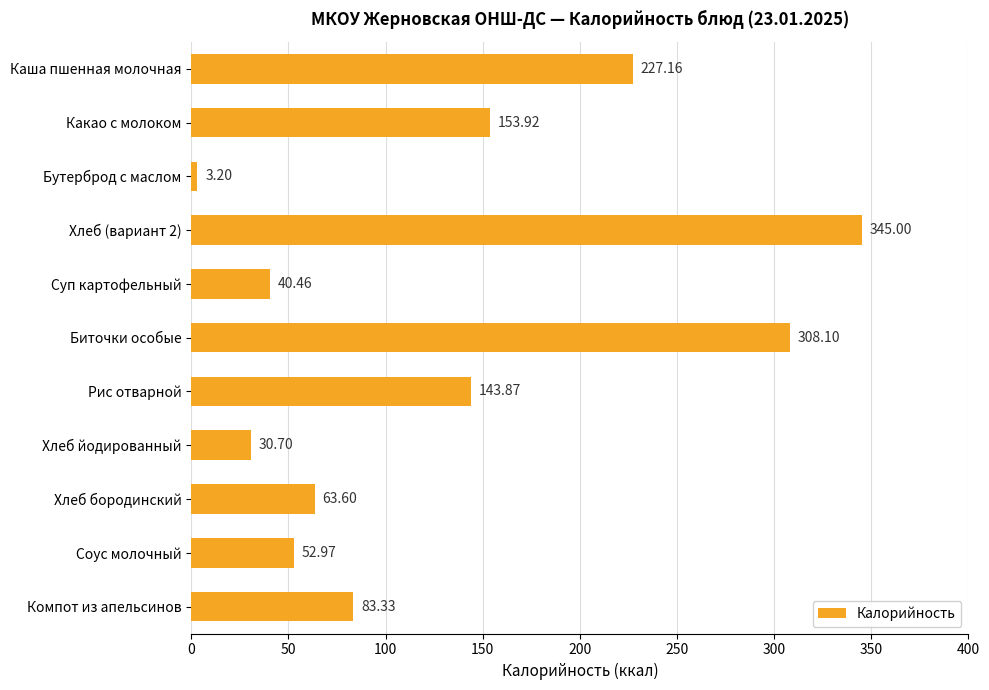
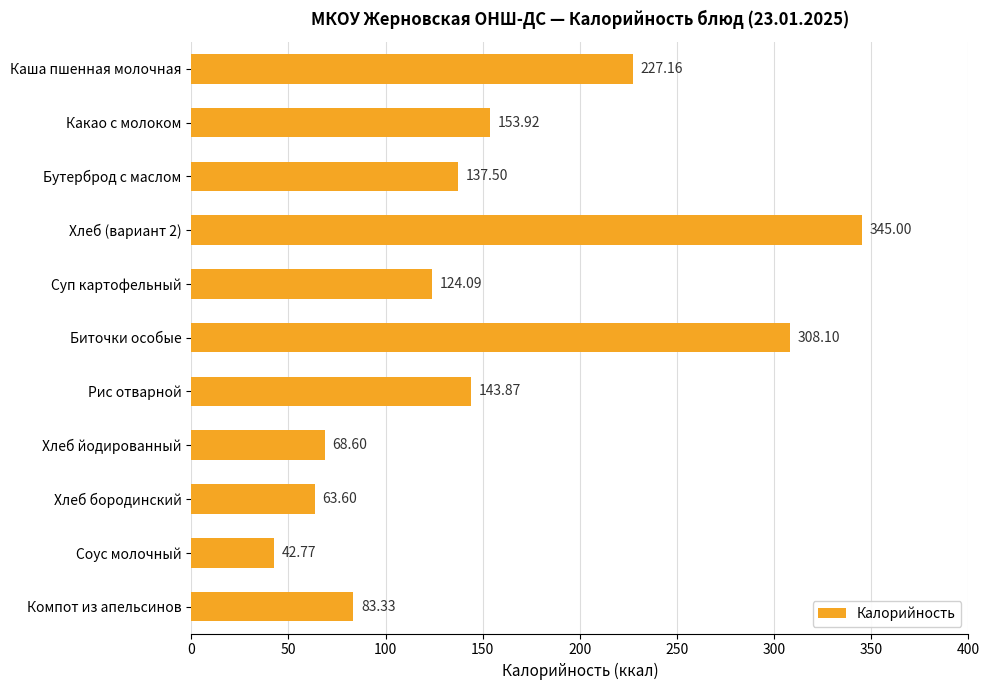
Бутерброд с маслом: 3.20 -> 137.50
Суп картофельный: 40.46 -> 124.09
Хлеб йодированный: 30.70 -> 68.60
Соус молочный: 52.97 -> 42.77
